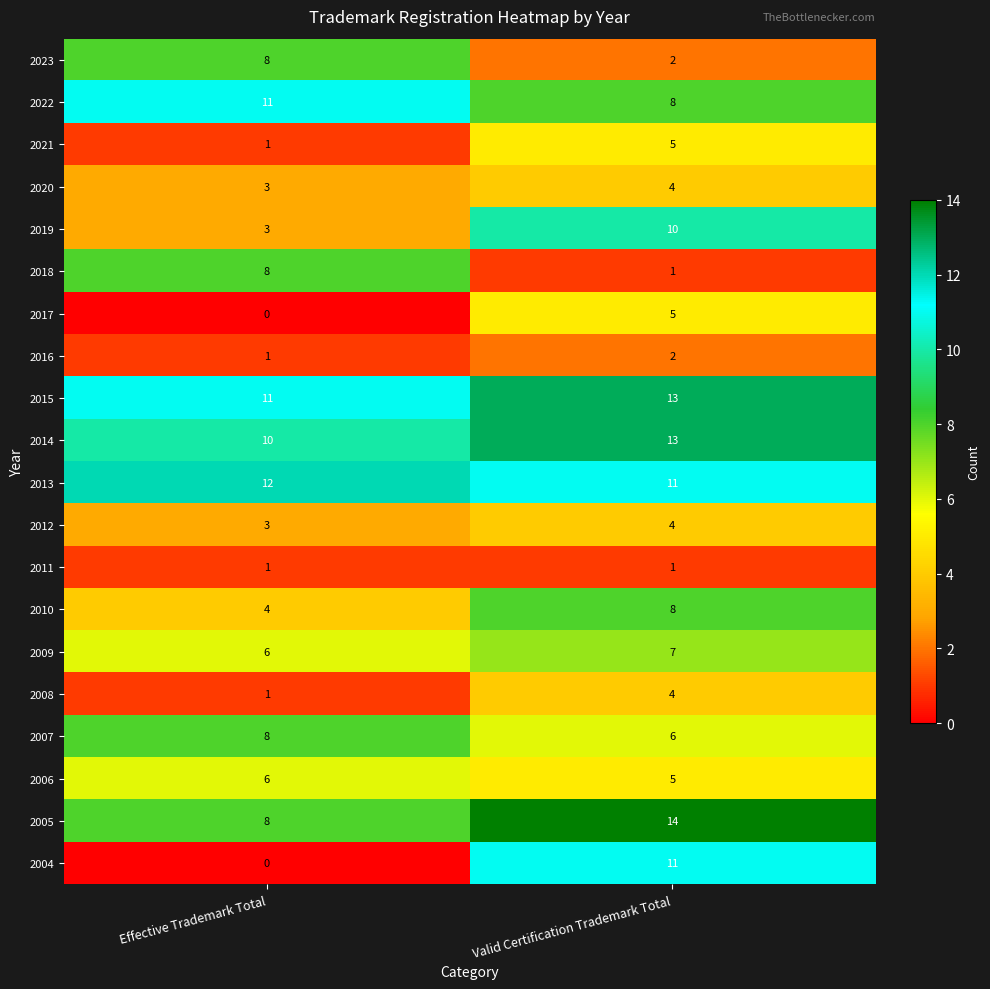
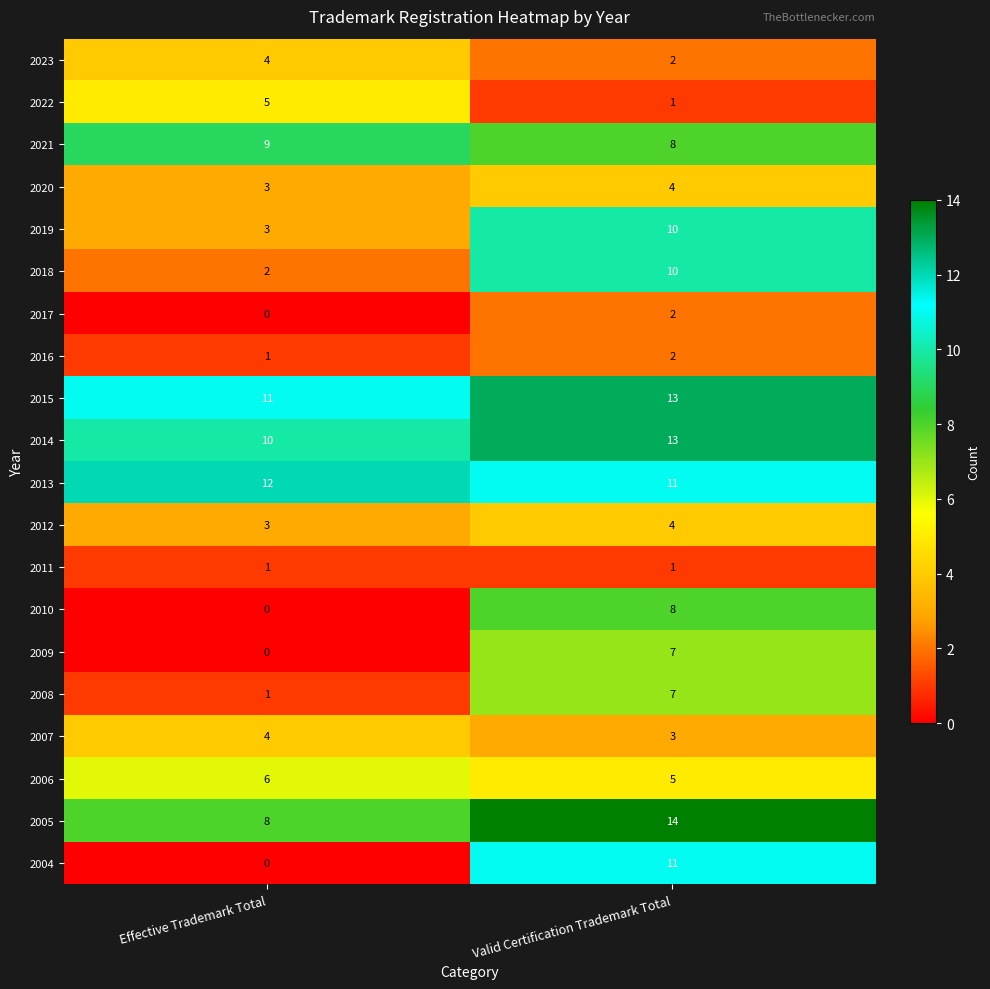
2023, Effective Trademark Total: 8 -> 4
2022, Effective Trademark Total: 11 -> 5
2022, Valid Certification Trademark Total: 8 -> 1
2021, Effective Trademark Total: 1 -> 9
2021, Valid Certification Trademark Total: 5 -> 8
2018, Effective Trademark Total: 8 -> 2
2018, Valid Certification Trademark Total: 1 -> 10
2017, Valid Certification Trademark Total: 5 -> 2
2010, Effective Trademark Total: 4 -> 0
2009, Effective Trademark Total: 6 -> 0
2008, Valid Certification Trademark Total: 4 -> 7
2007, Effective Trademark Total: 8 -> 4
2007, Valid Certification Trademark Total: 6 -> 3
